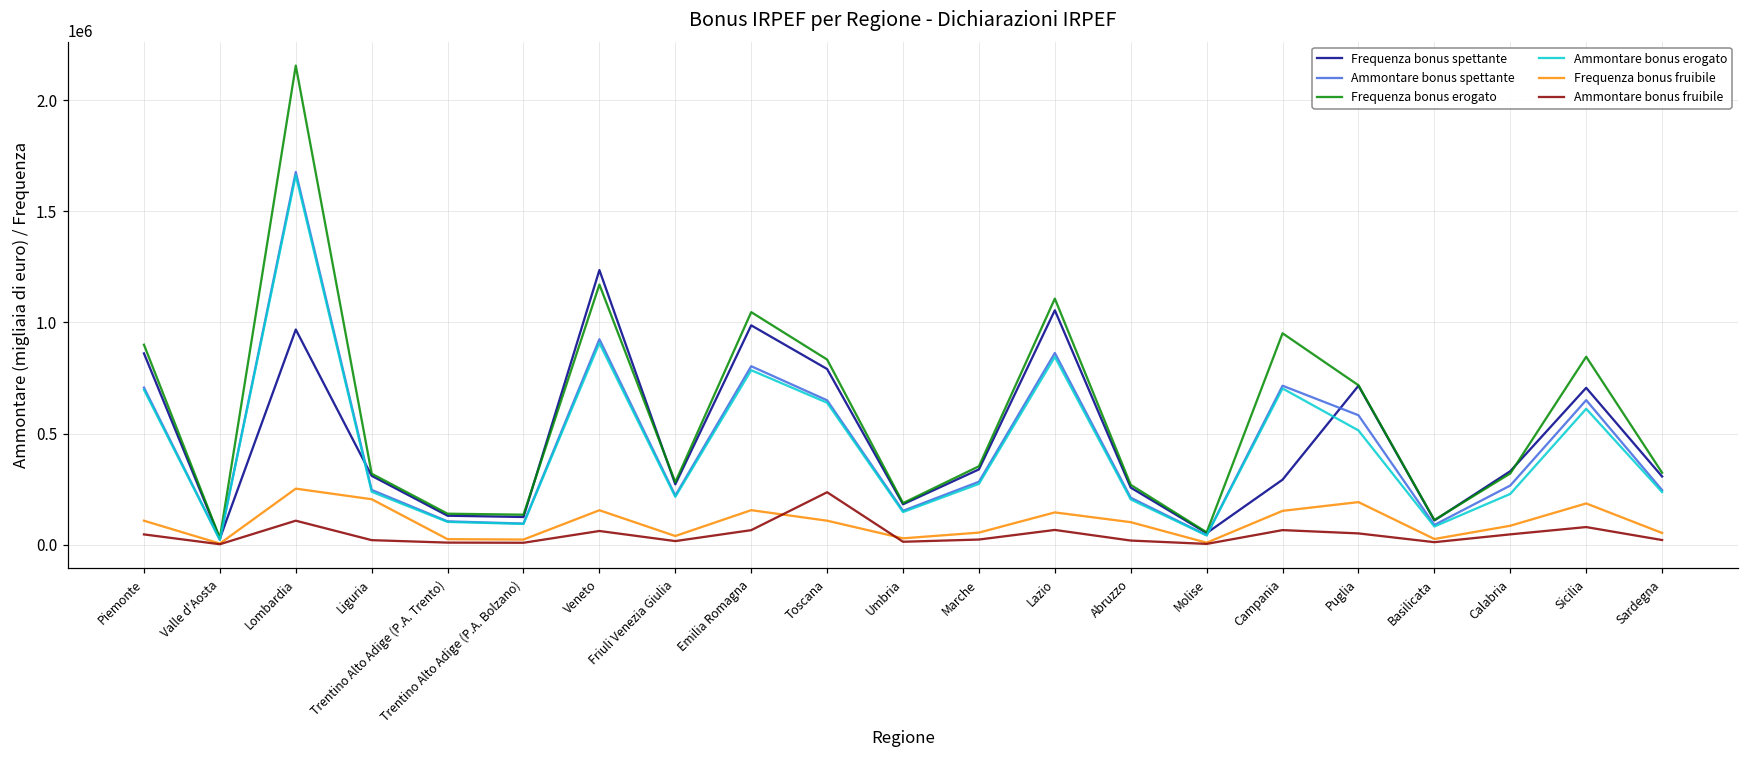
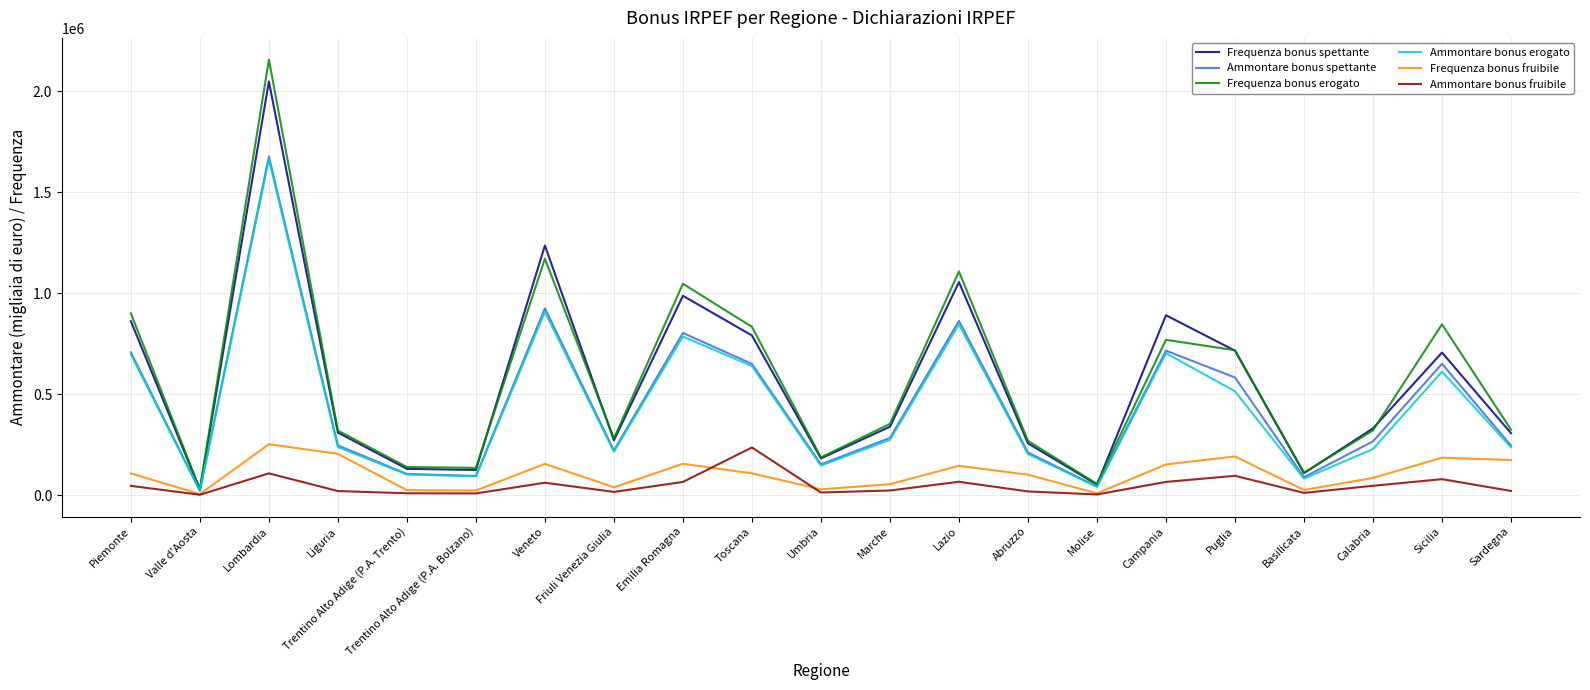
Frequenza bonus spettante, Lombardia: 970000 -> 2050000
Frequenza bonus spettante, Campania: 290000 -> 890000
Frequenza bonus erogato, Campania: 950000 -> 770000
Ammontare bonus fruibile, Puglia: 50000 -> 100000
Frequenza bonus fruibile, Sardegna: 50000 -> 170000
